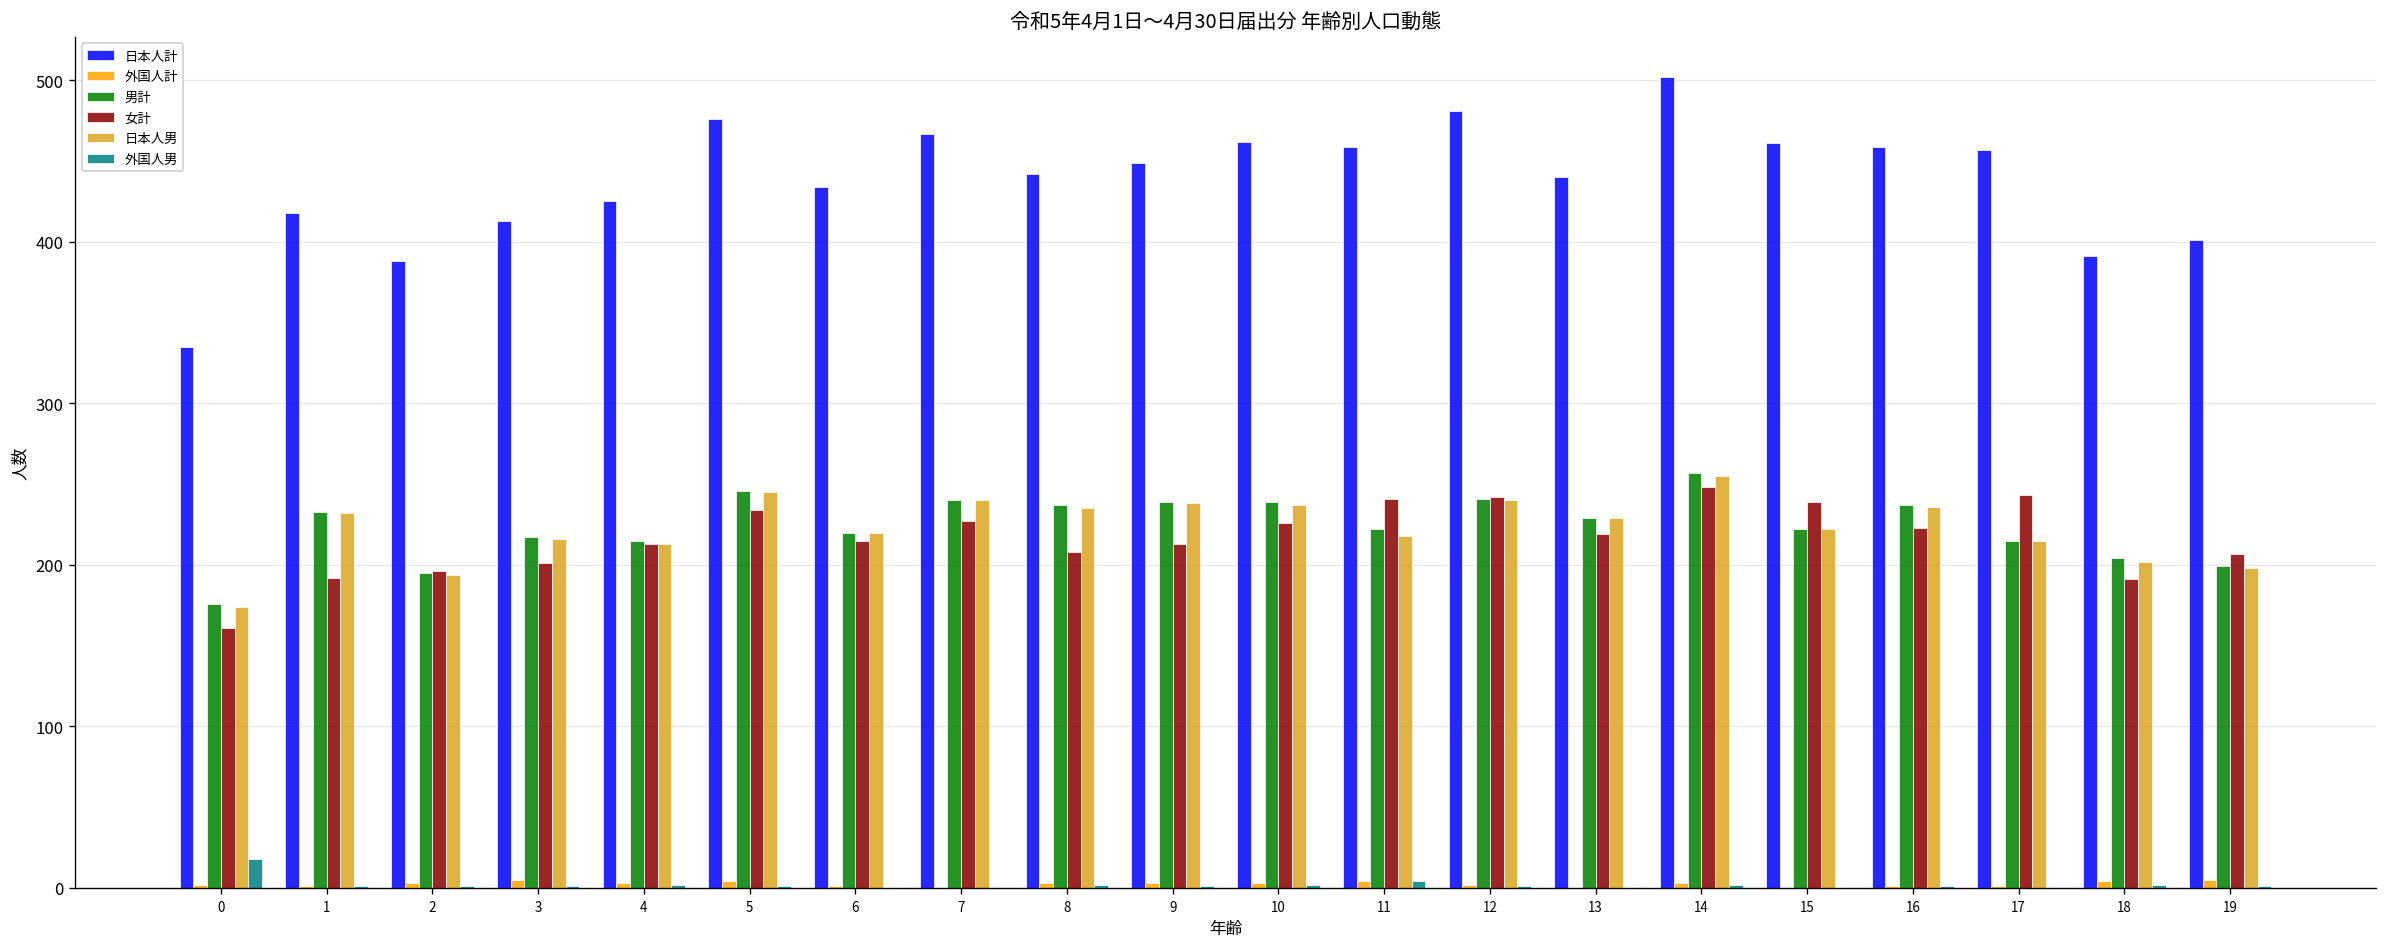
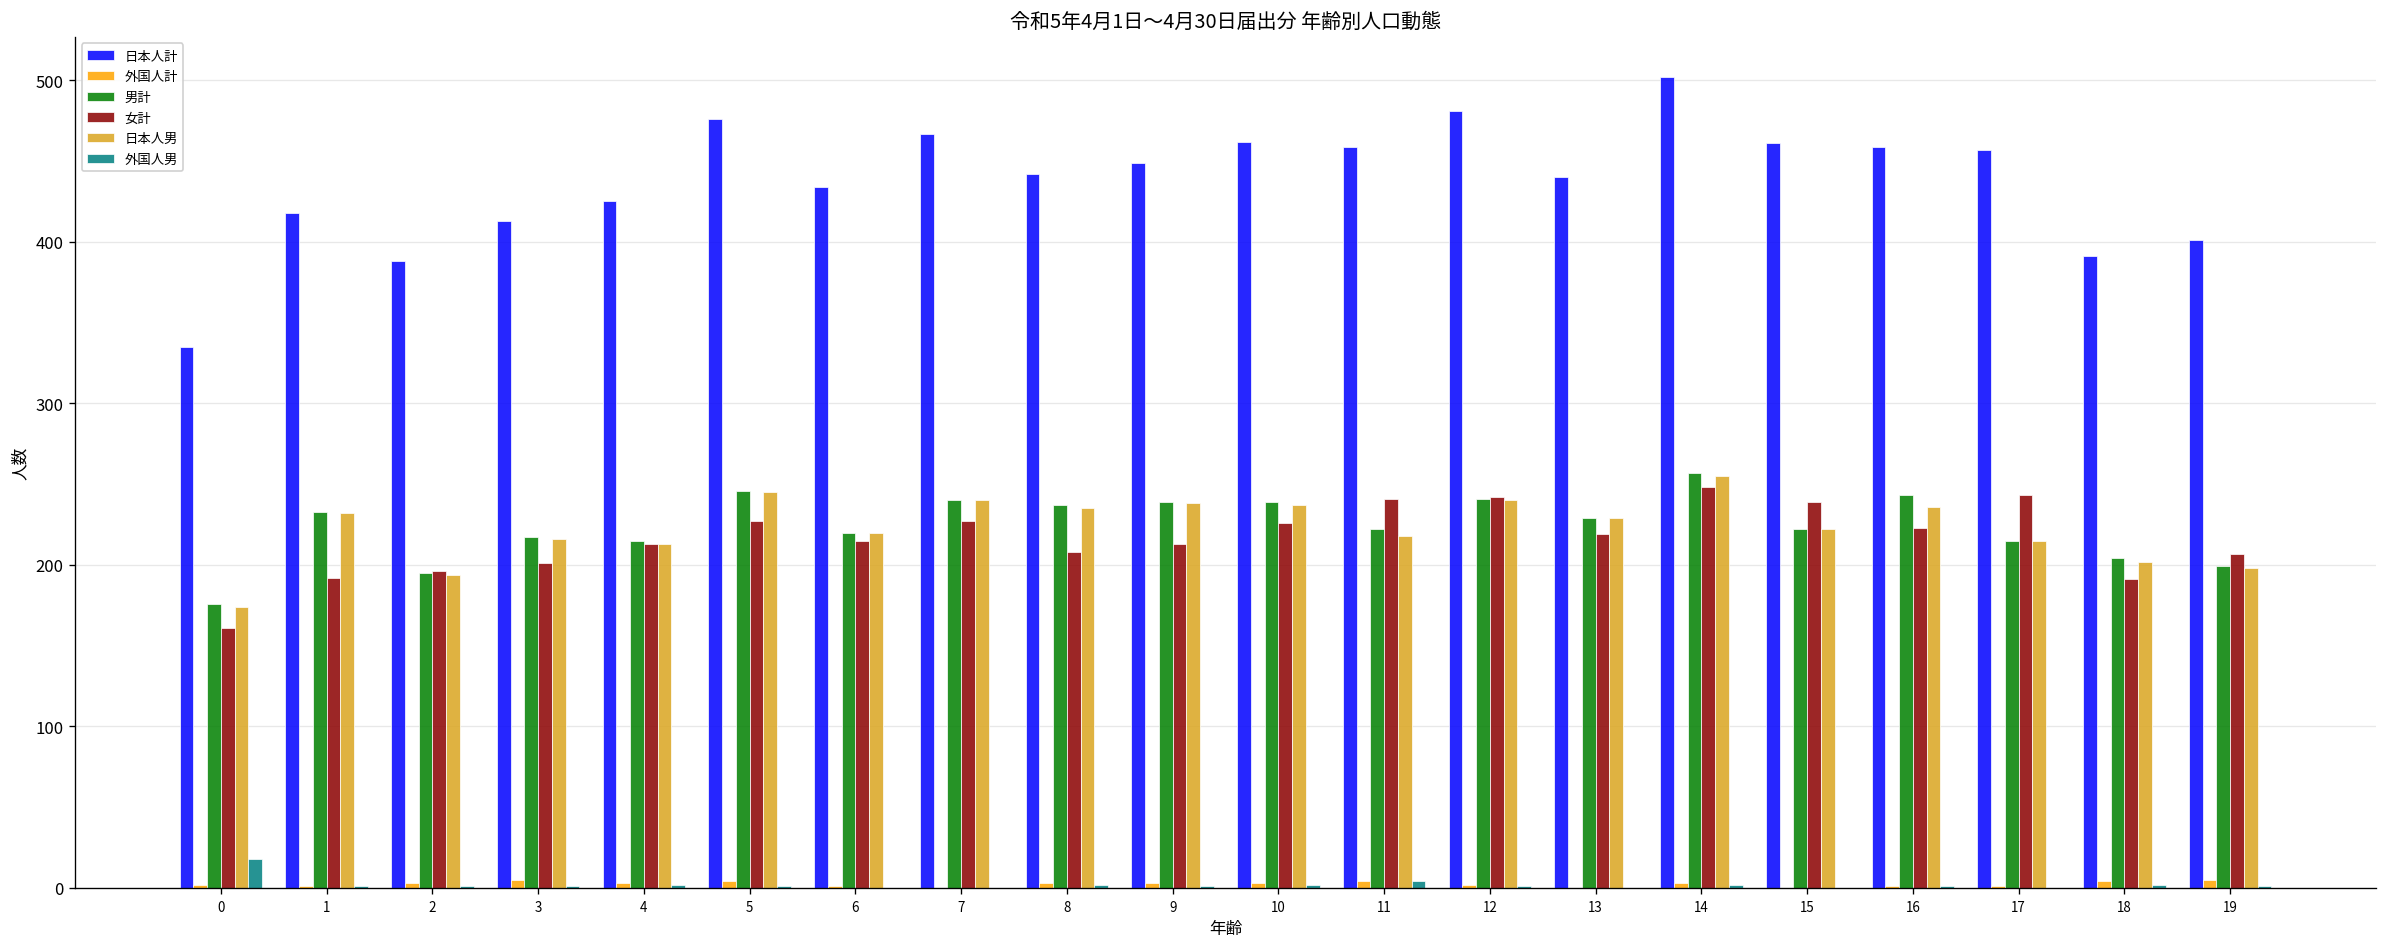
女計, 5: 234 -> 227
男計, 16: 237 -> 243
